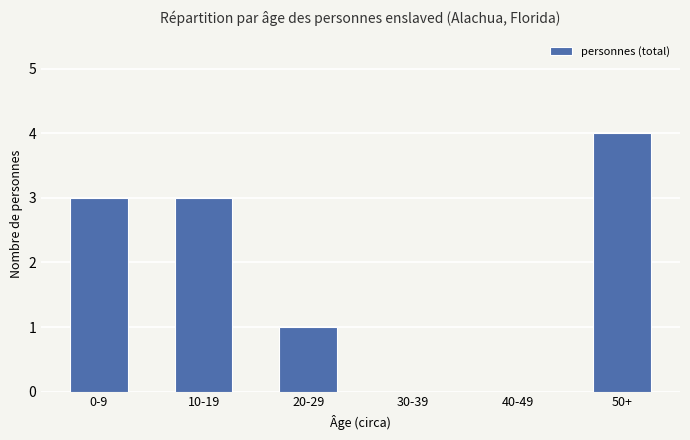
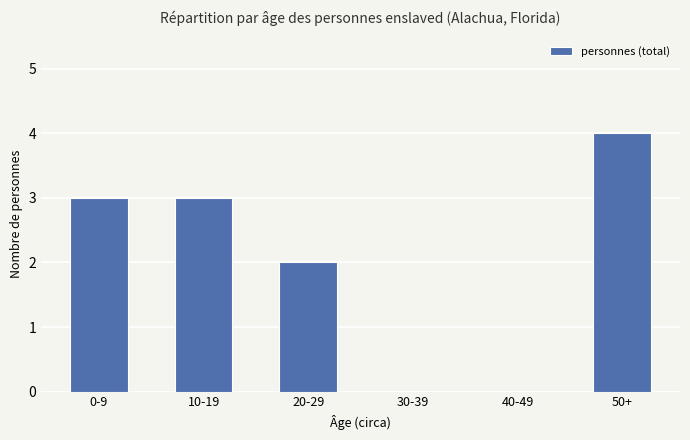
20-29: 1 -> 2
